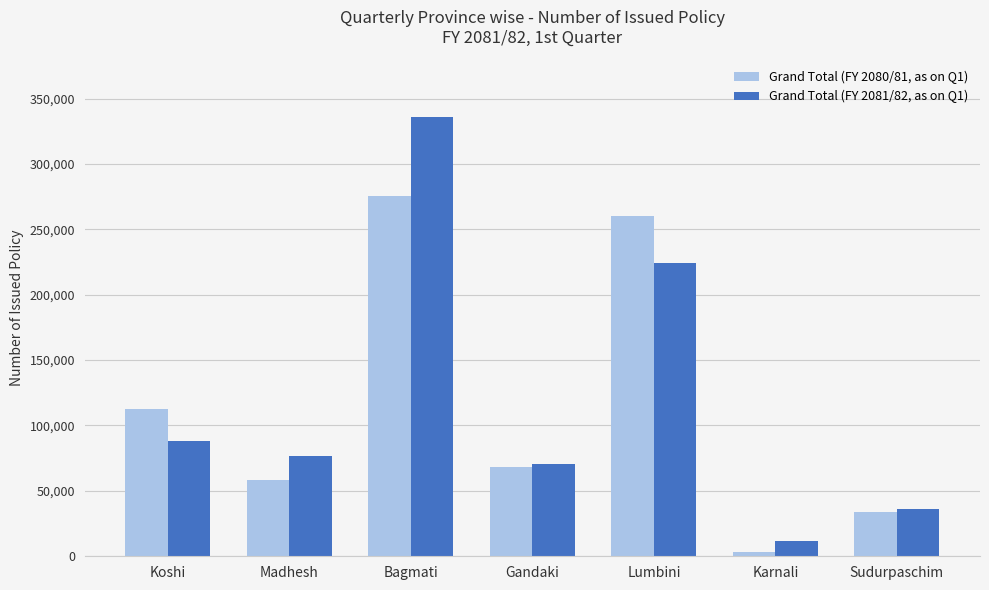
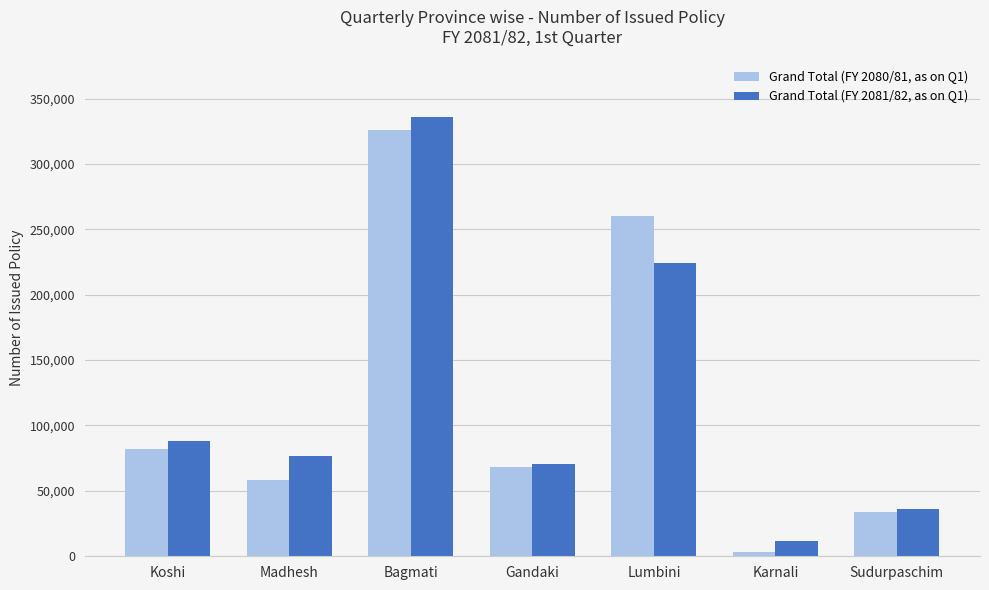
Grand Total (FY 2080/81, as on Q1), Koshi: 112,000 -> 82,000
Grand Total (FY 2080/81, as on Q1), Bagmati: 276,000 -> 326,000
